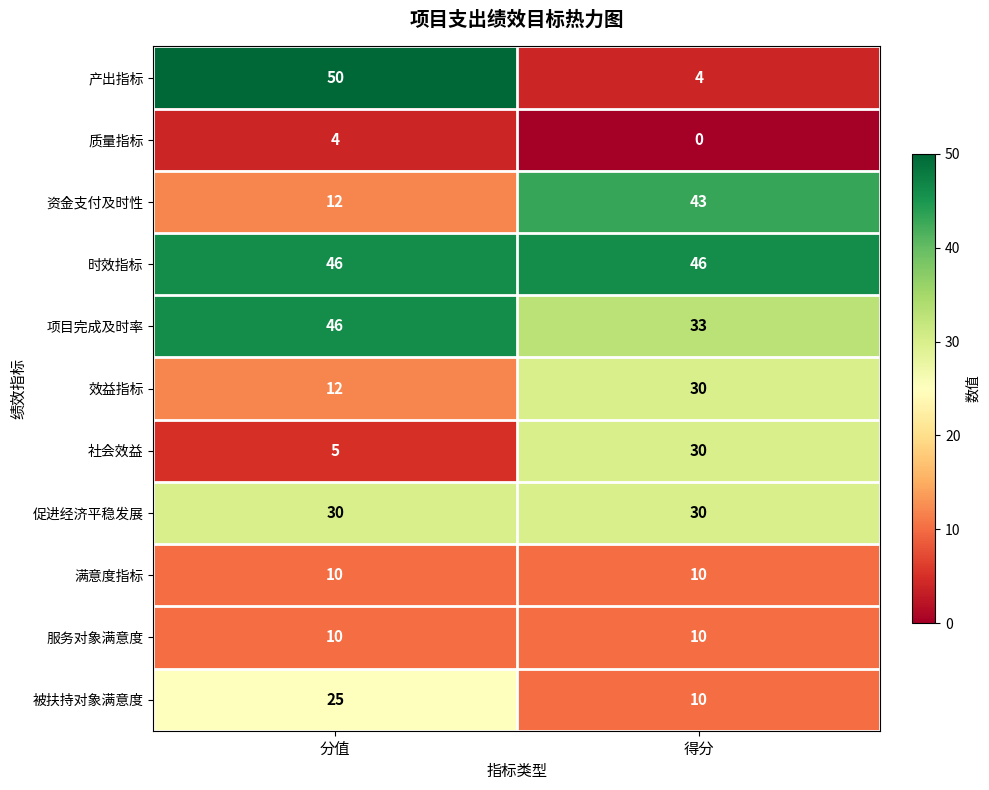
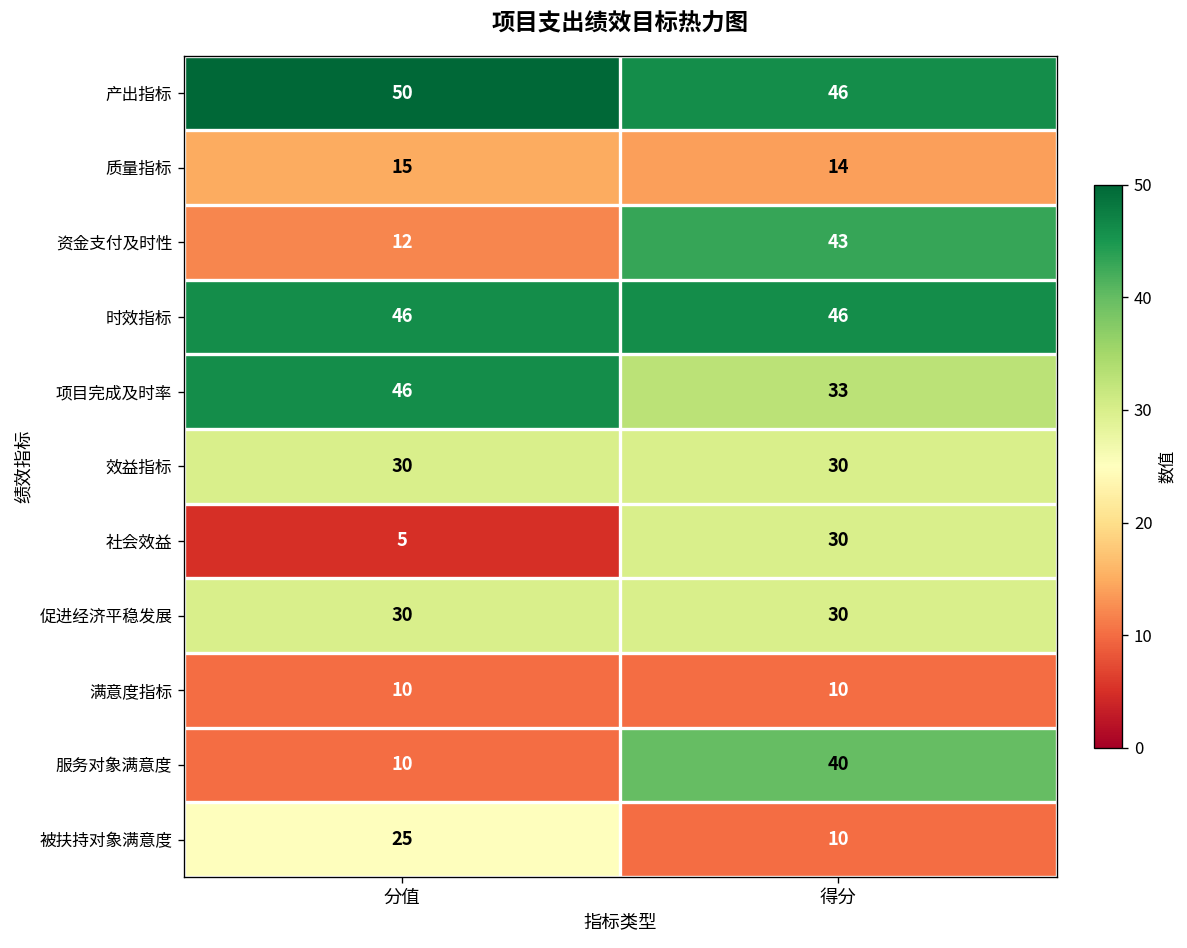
产出指标, 得分: 4 -> 46
质量指标, 分值: 4 -> 15
质量指标, 得分: 0 -> 14
效益指标, 分值: 12 -> 30
服务对象满意度, 得分: 10 -> 40
